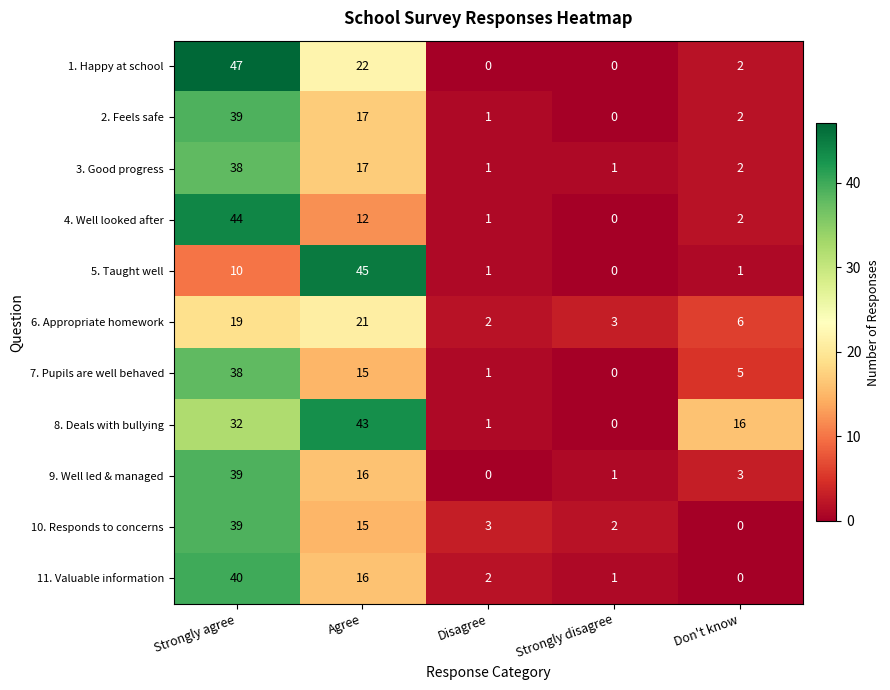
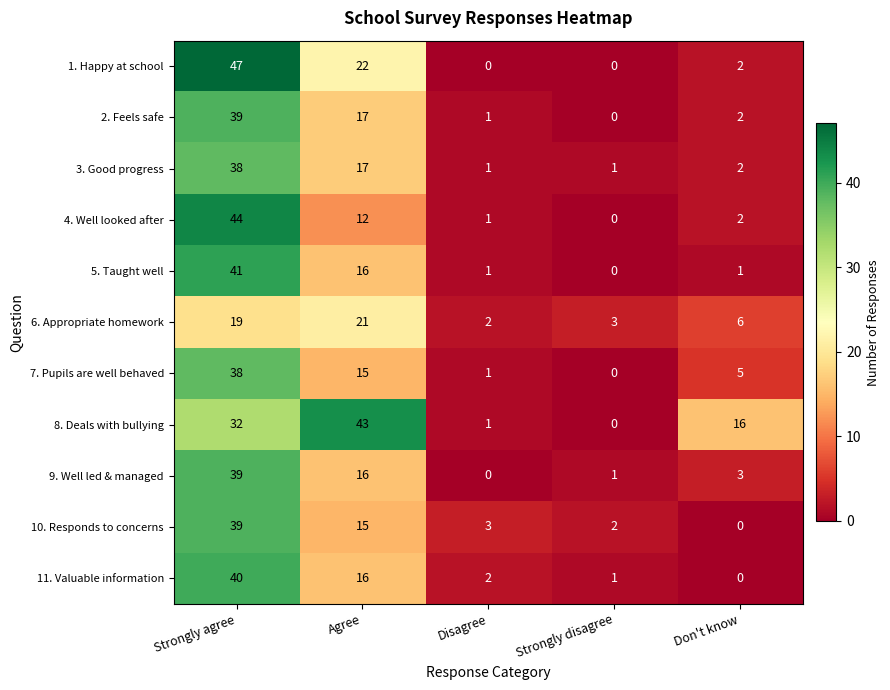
5. Taught well, Strongly agree: 10 -> 41
5. Taught well, Agree: 45 -> 16
